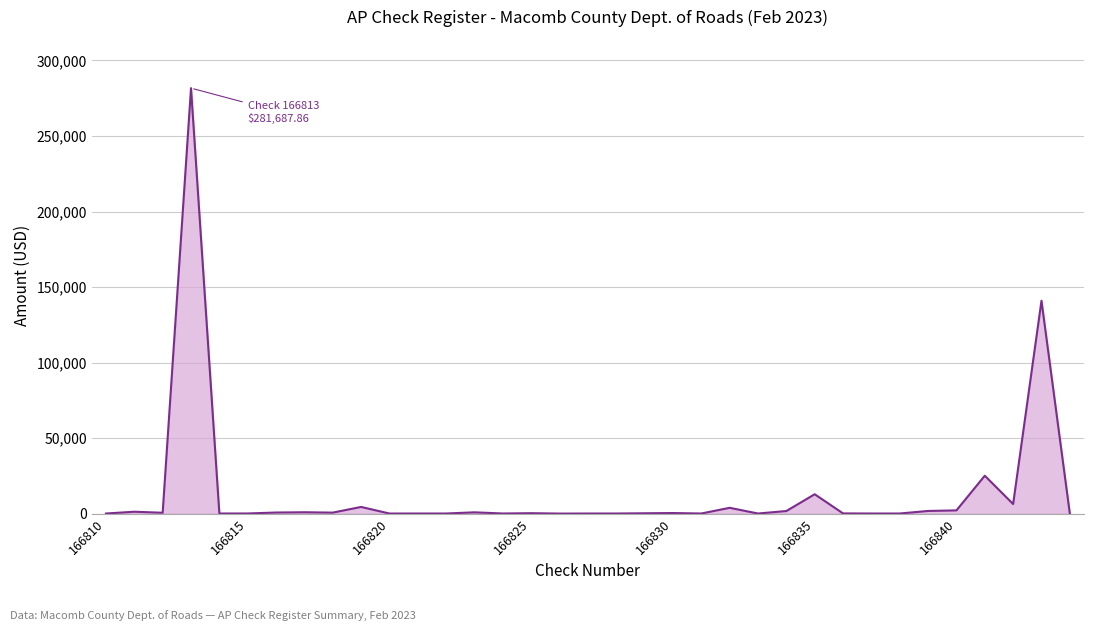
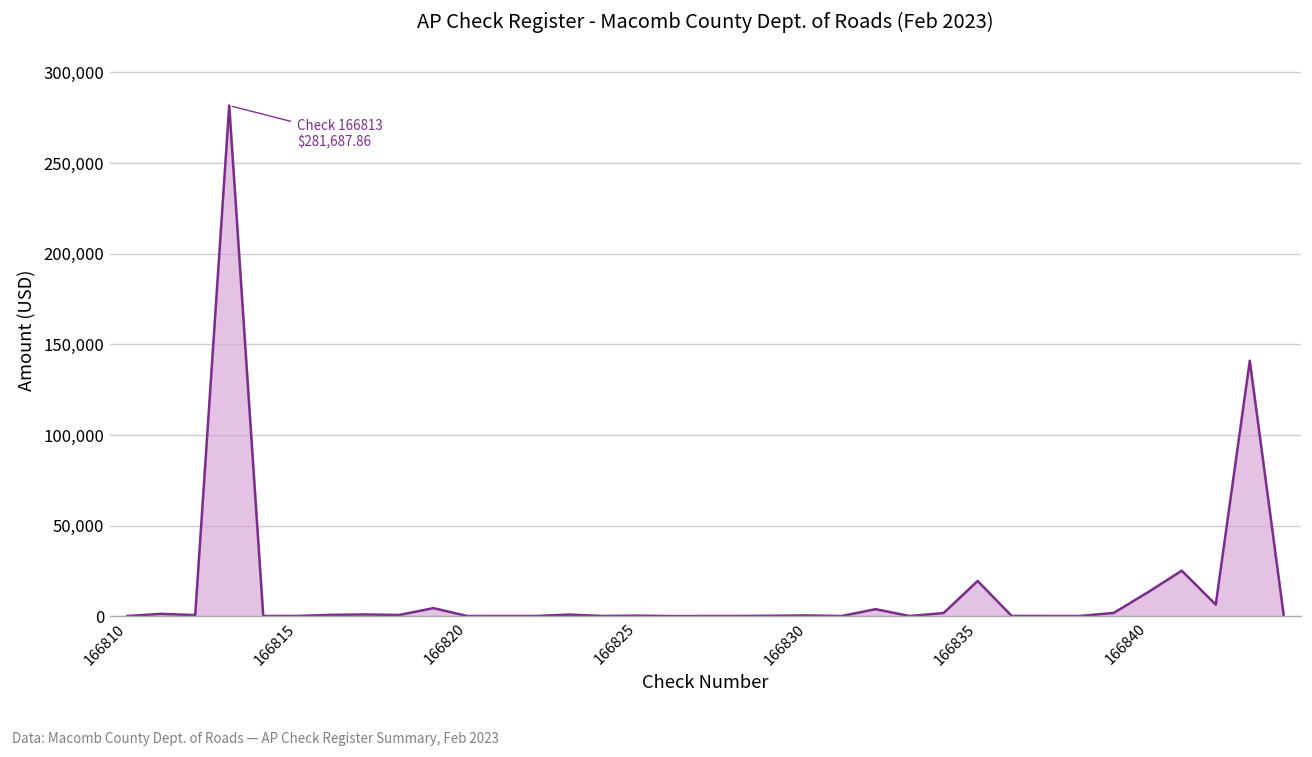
166835: 13,000 -> 19,000
166840: 2,000 -> 13,000
